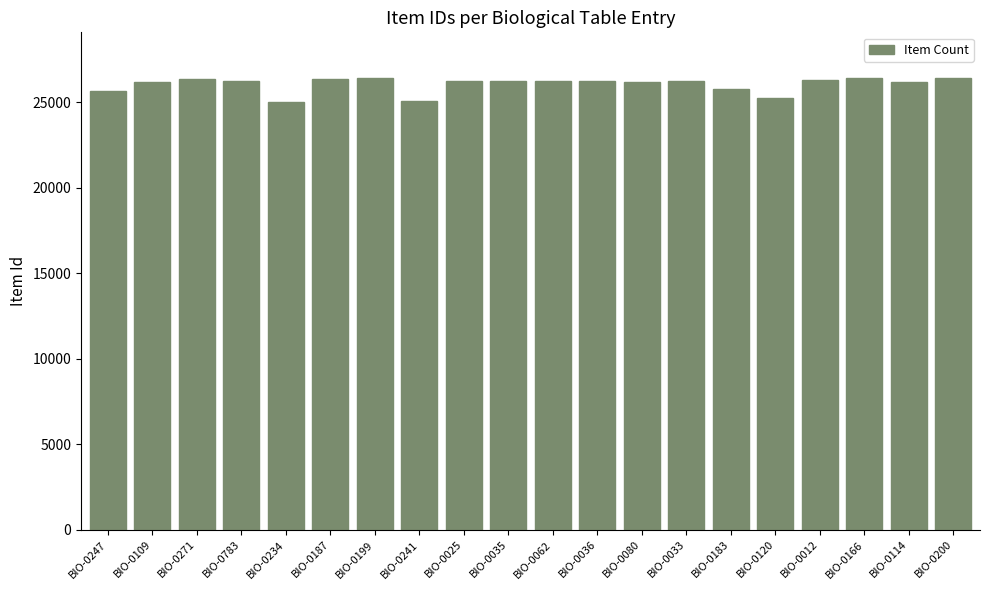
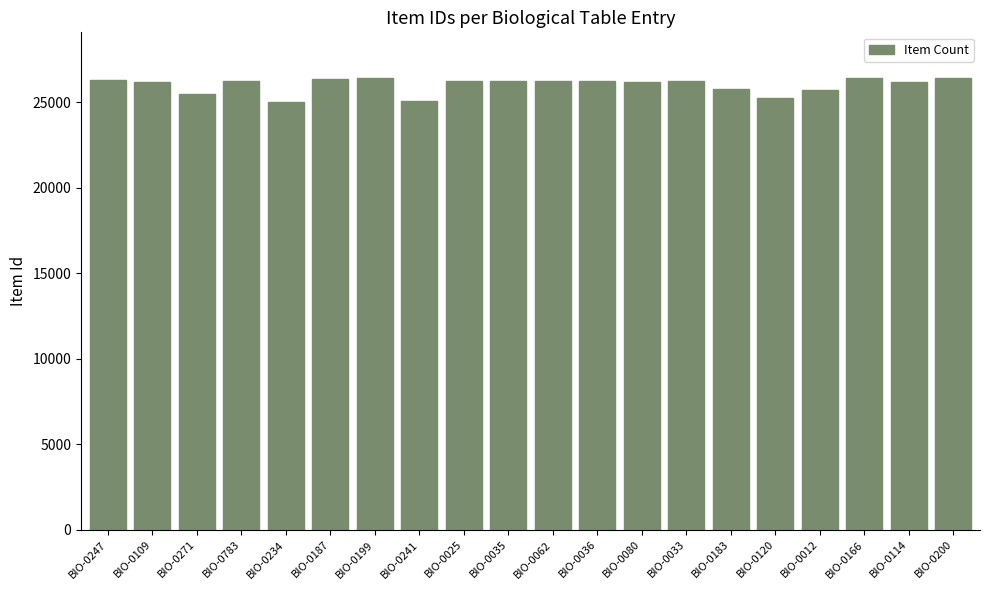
BIO-0247: 25700 -> 26300
BIO-0271: 26300 -> 25500
BIO-0012: 26300 -> 25700
